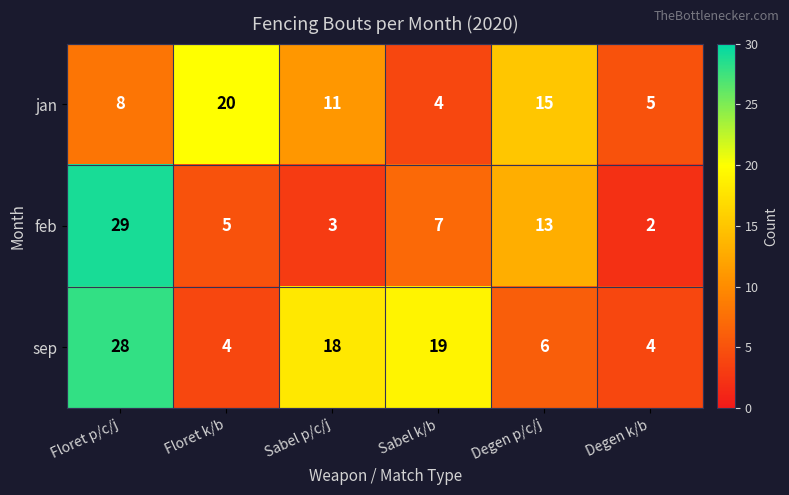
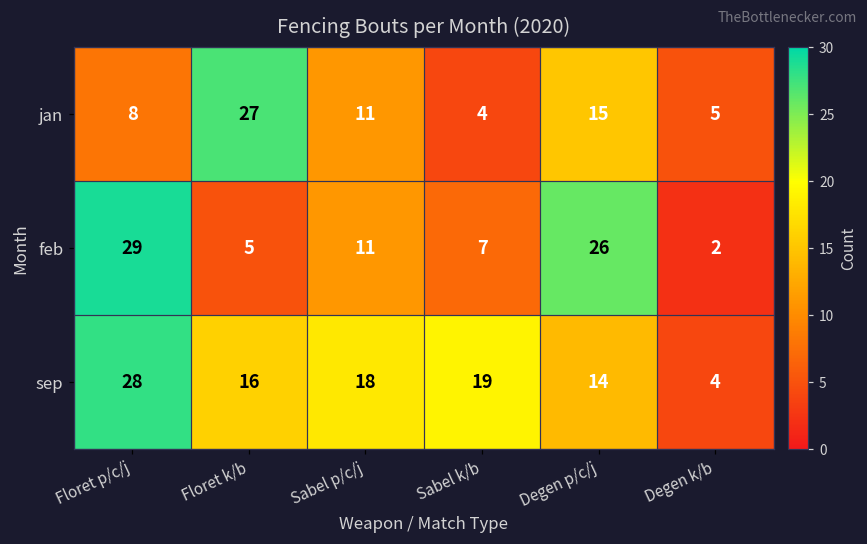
jan, Floret k/b: 20 -> 27
feb, Sabel p/c/j: 3 -> 11
feb, Degen p/c/j: 13 -> 26
sep, Floret k/b: 4 -> 16
sep, Degen p/c/j: 6 -> 14
